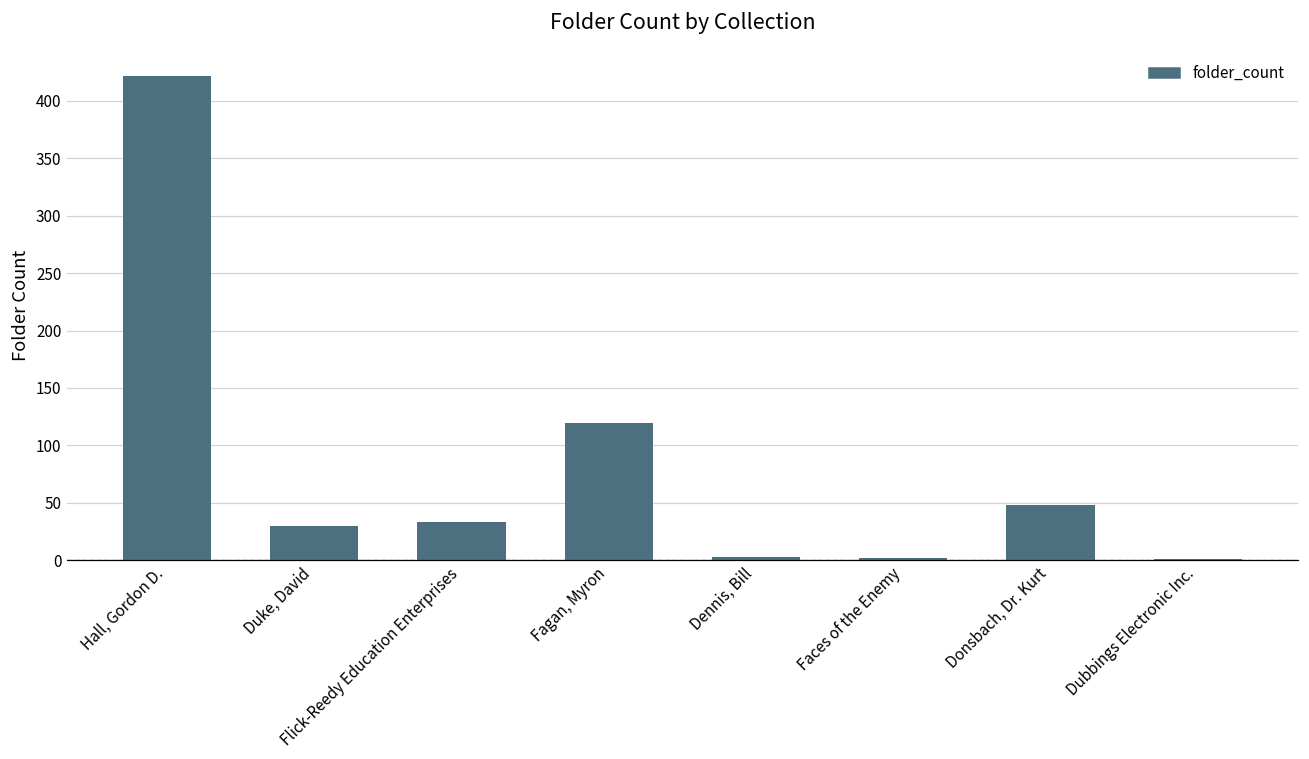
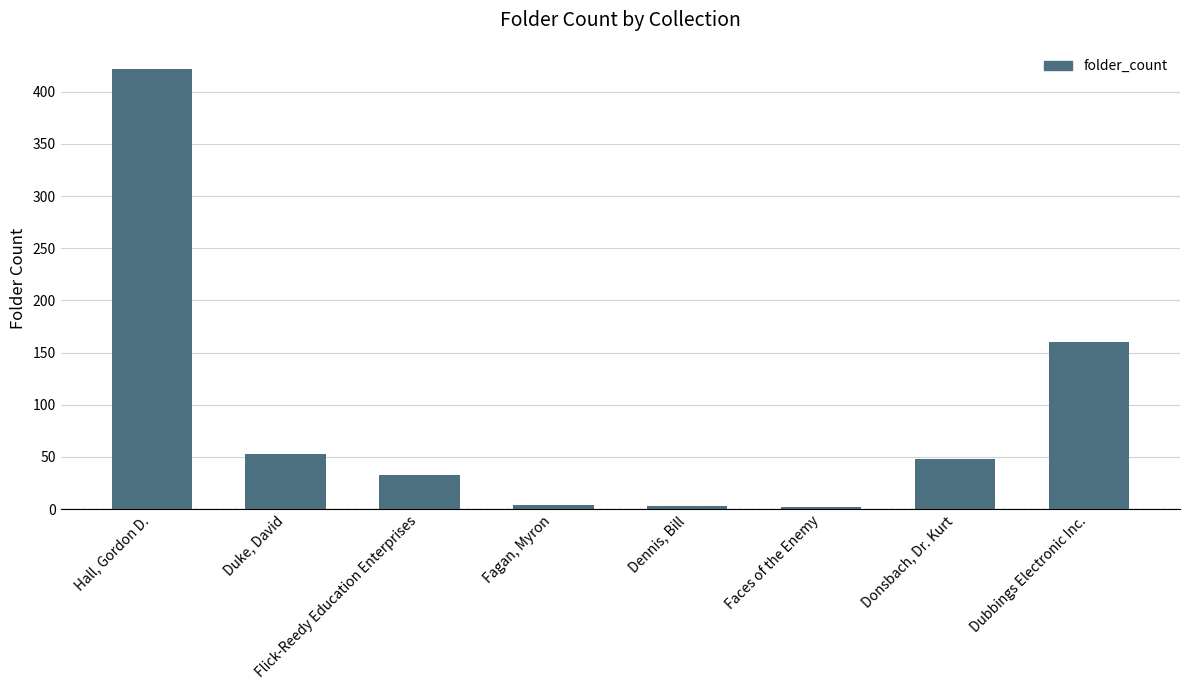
Duke, David: 30 -> 53
Fagan, Myron: 119 -> 4
Dubbings Electronic Inc.: 1 -> 160
